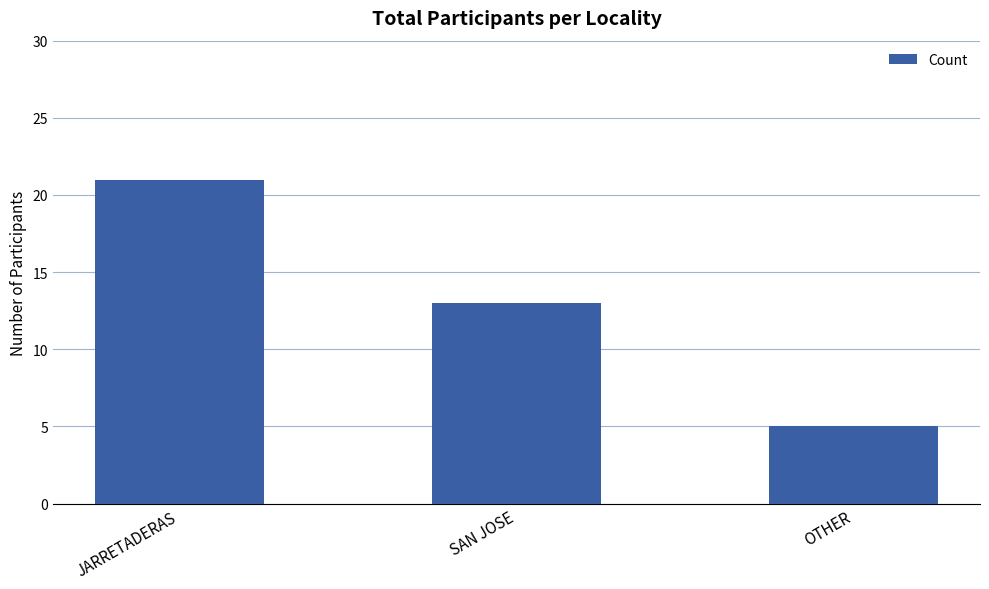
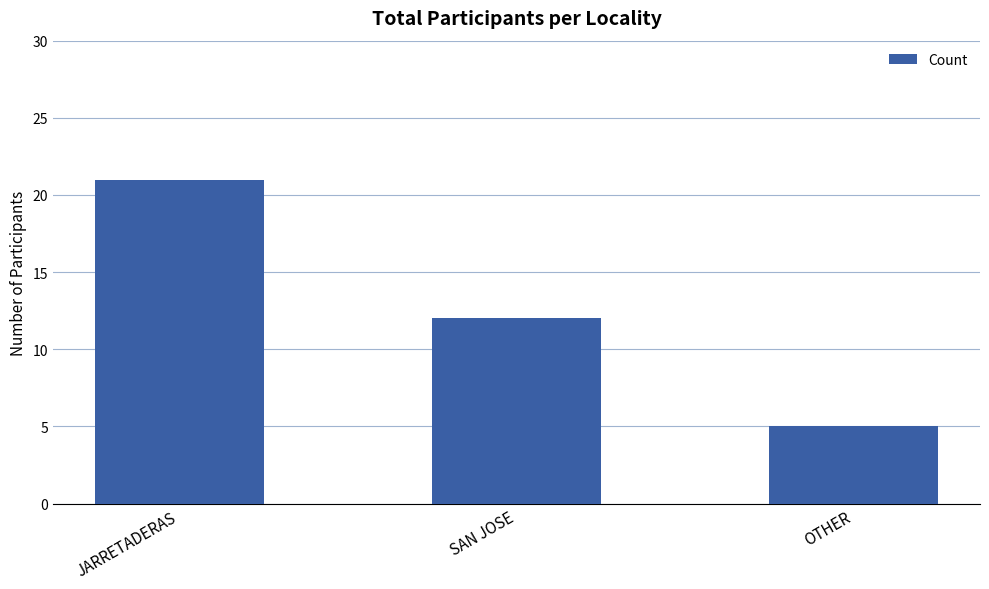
SAN JOSE: 13 -> 12
